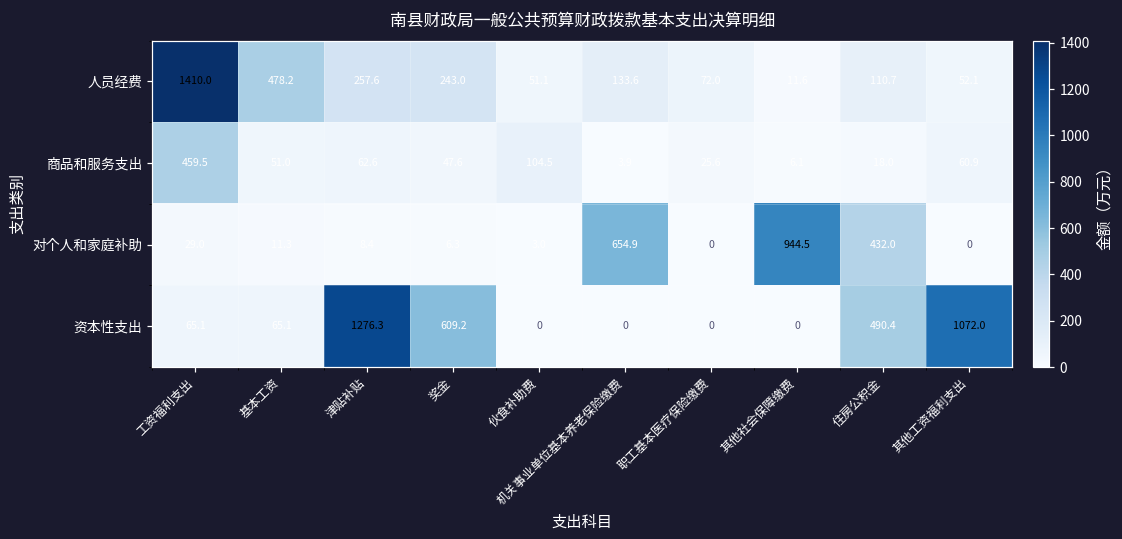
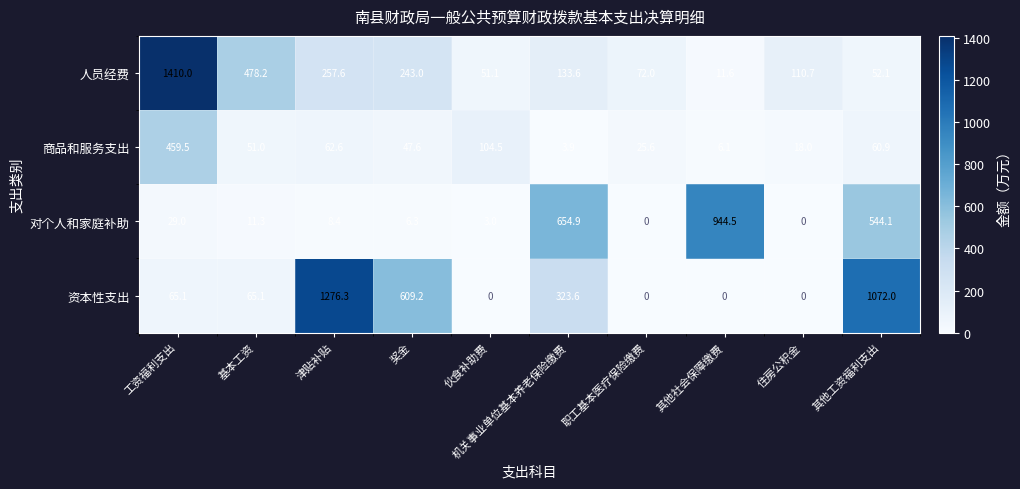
对个人和家庭补助, 住房公积金: 432.0 -> 0
对个人和家庭补助, 其他工资福利支出: 0 -> 544.1
资本性支出, 机关事业单位基本养老保险缴费: 0 -> 323.6
资本性支出, 住房公积金: 490.4 -> 0
